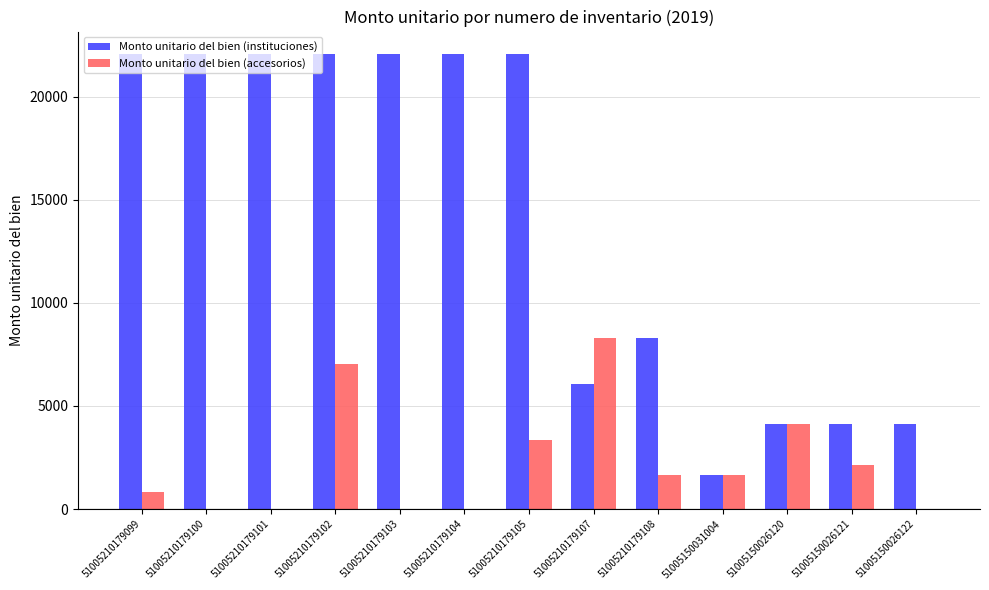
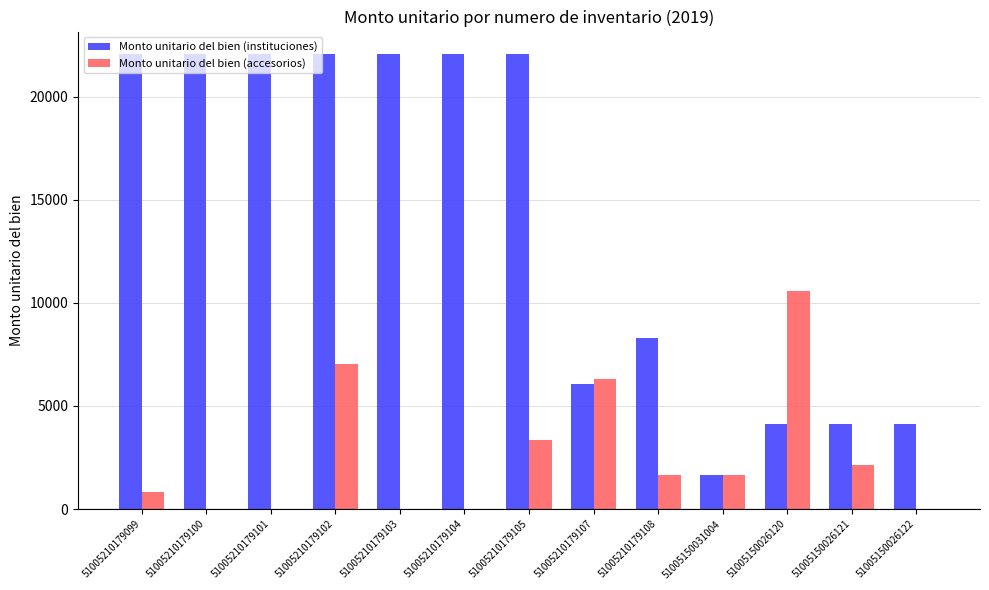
Monto unitario del bien (accesorios), 51005210179107: 8300 -> 6300
Monto unitario del bien (accesorios), 51005150026120: 4100 -> 10600
